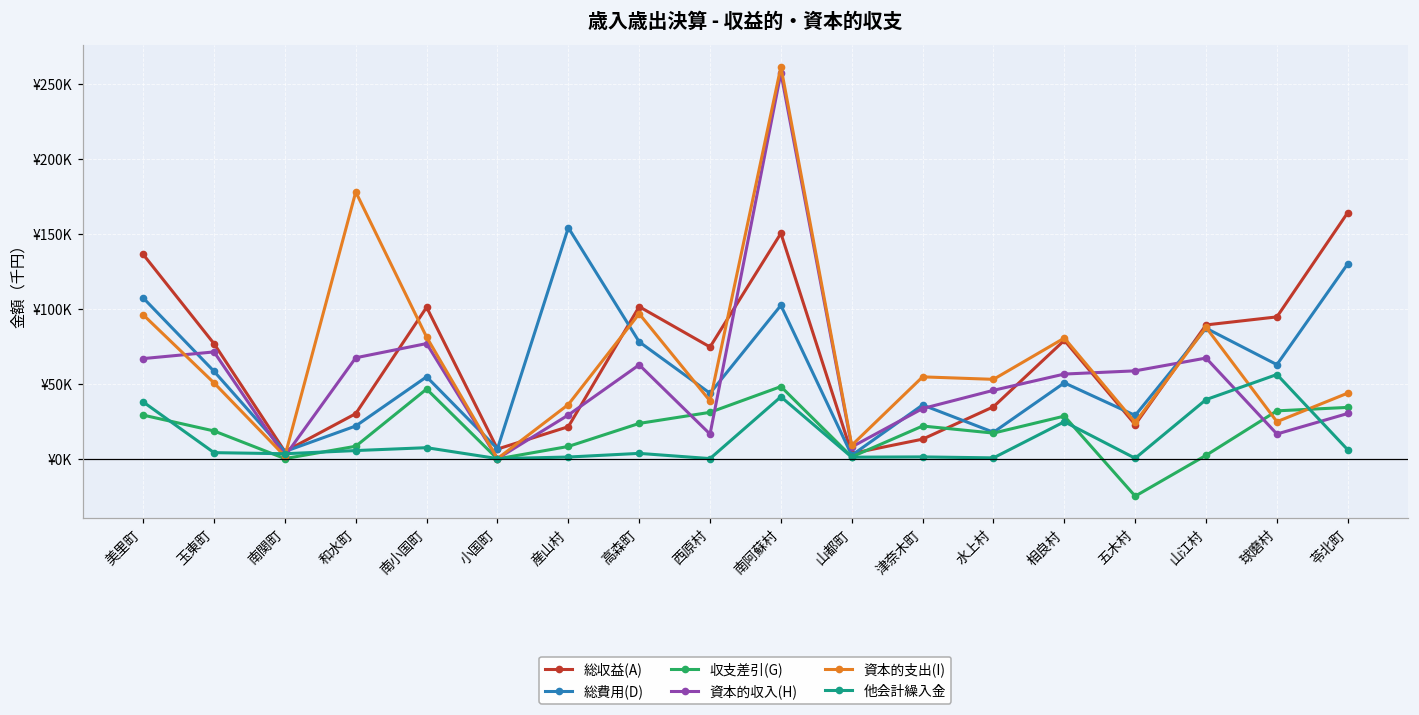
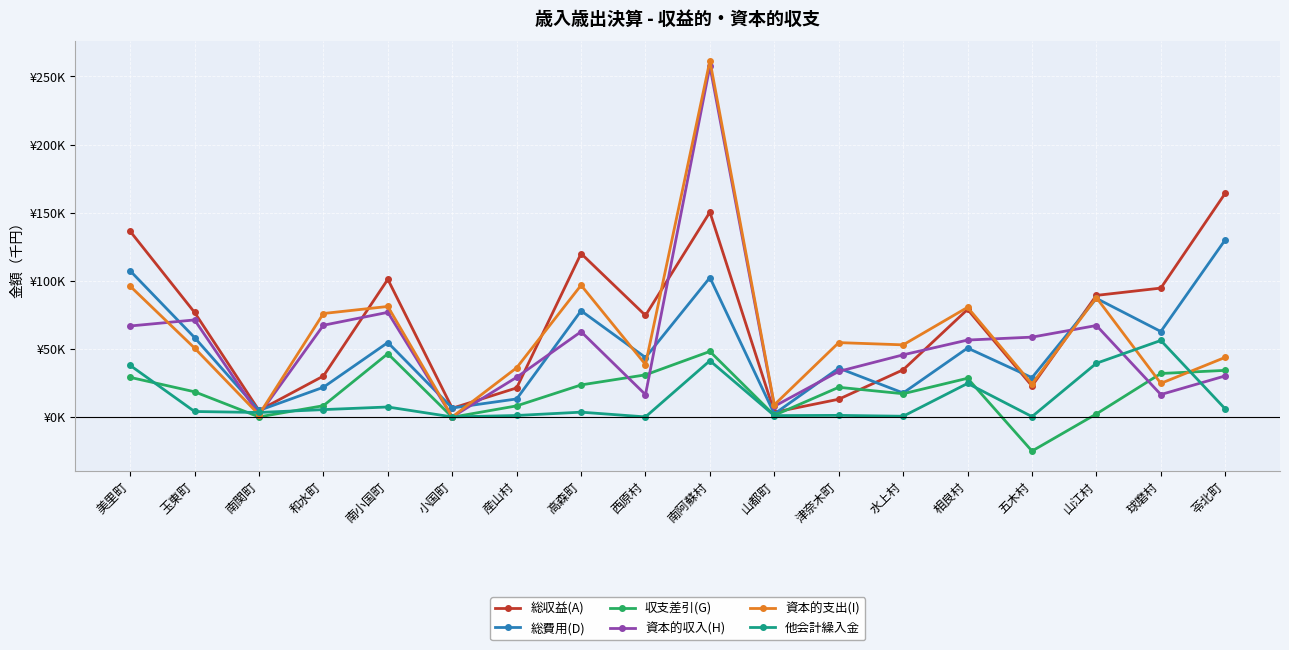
資本的支出(I), 和水町: ¥178000 -> ¥76000
総費用(D), 産山村: ¥154000 -> ¥13000
総収益(A), 高森町: ¥101000 -> ¥120000
